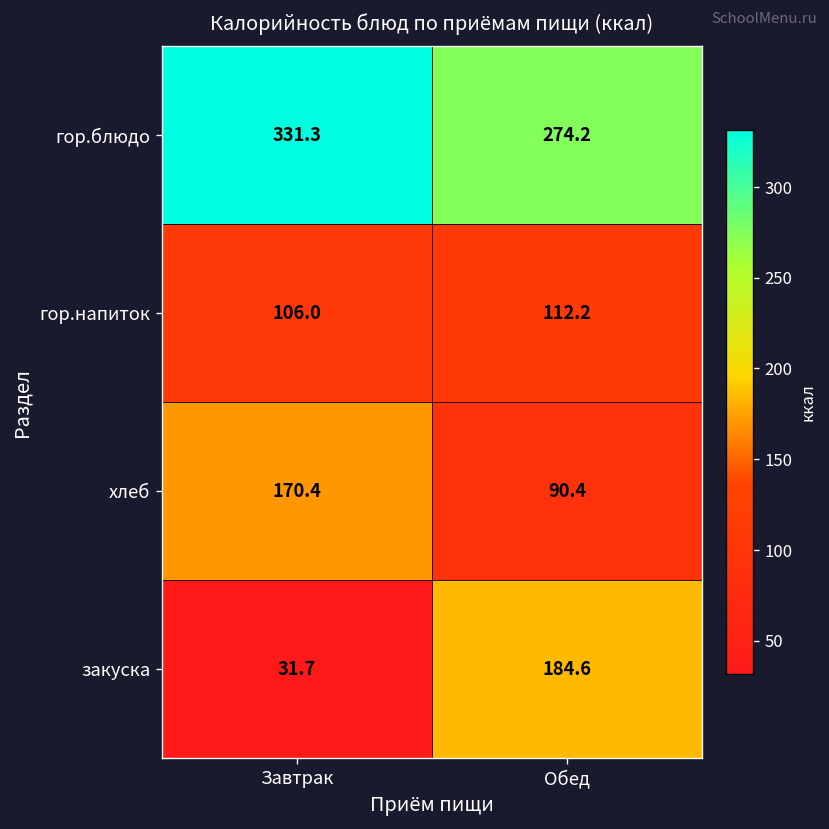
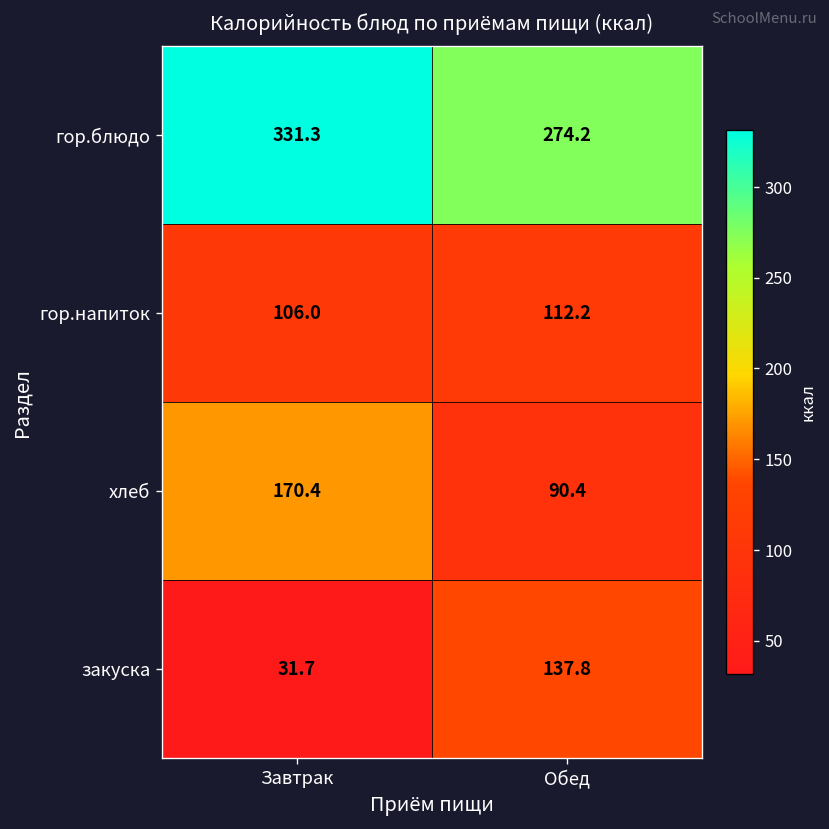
закуска, Обед: 184.6 -> 137.8
